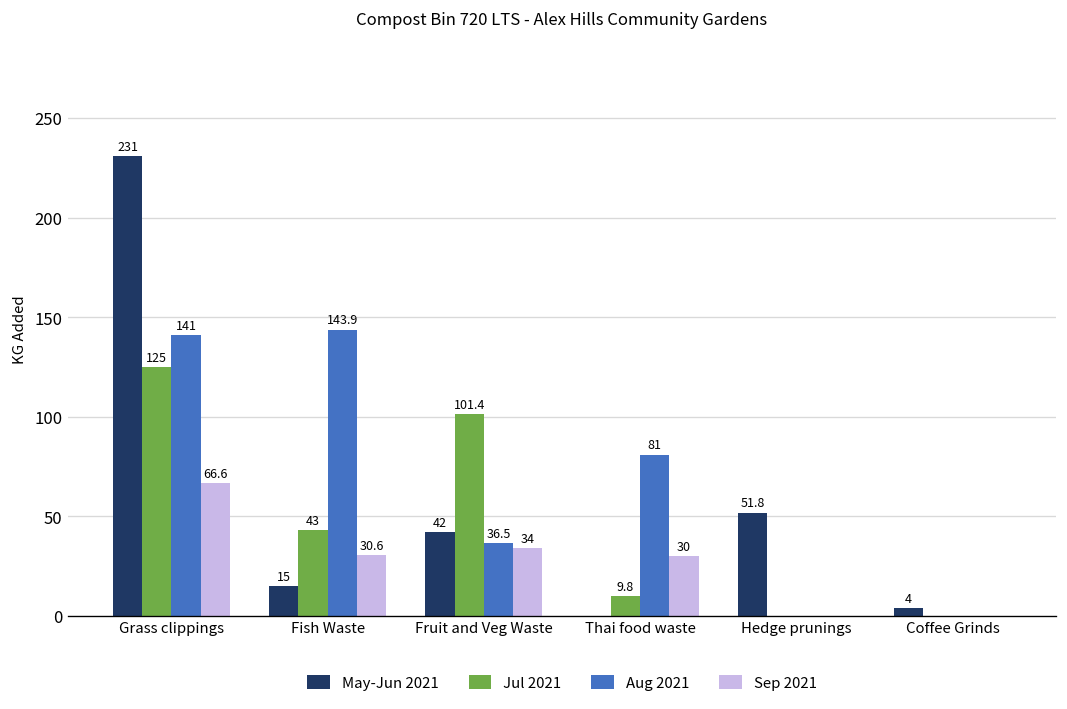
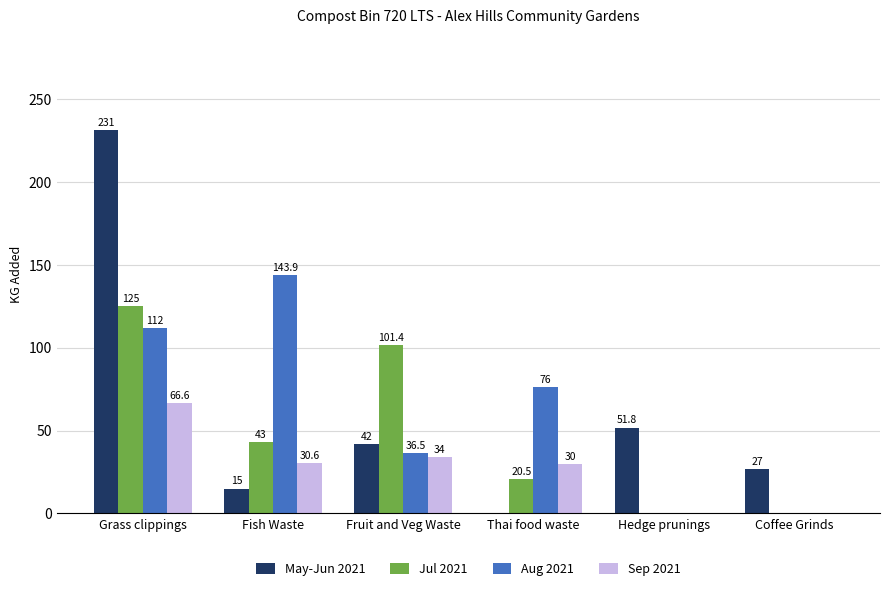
Aug 2021, Grass clippings: 141 -> 112
Jul 2021, Thai food waste: 9.8 -> 20.5
Aug 2021, Thai food waste: 81 -> 76
May-Jun 2021, Coffee Grinds: 4 -> 27
